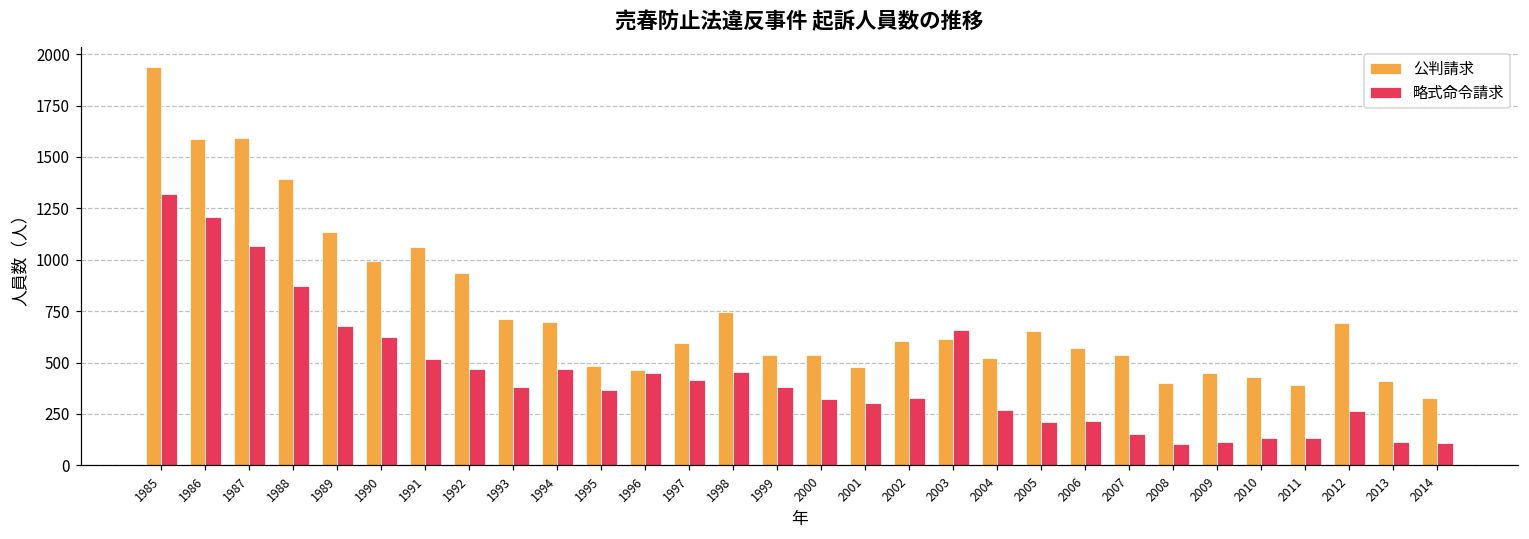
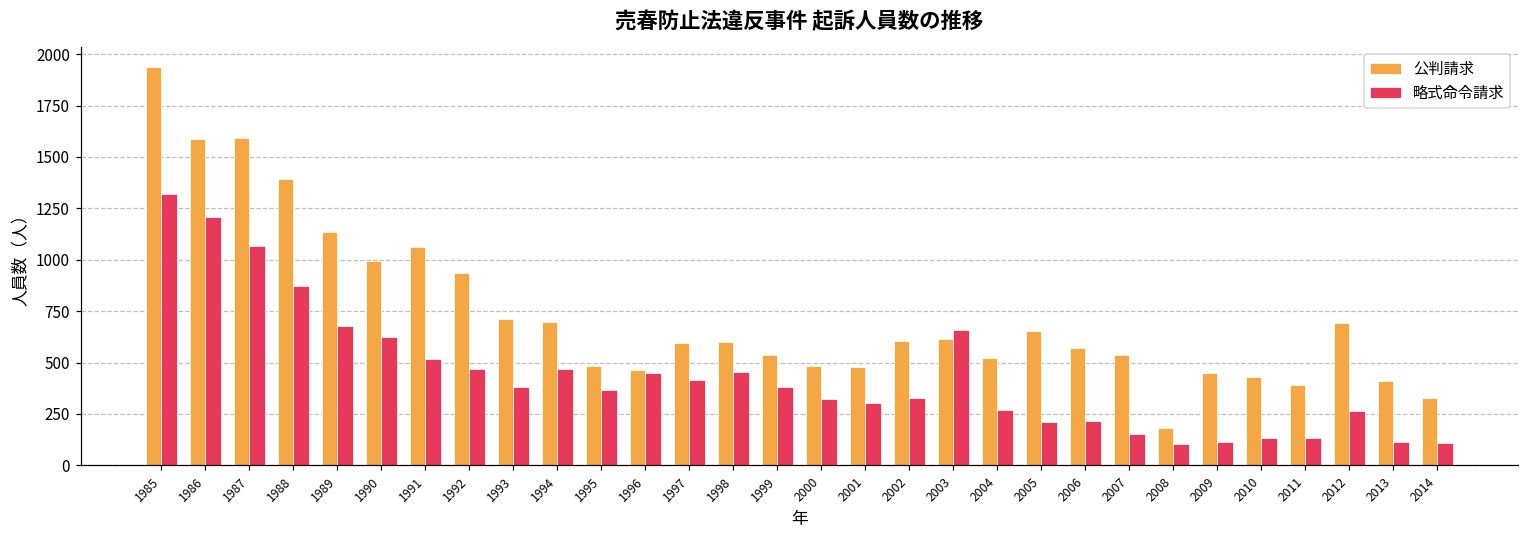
公判請求, 1998: 750 -> 600
公判請求, 2000: 540 -> 480
公判請求, 2008: 400 -> 180
